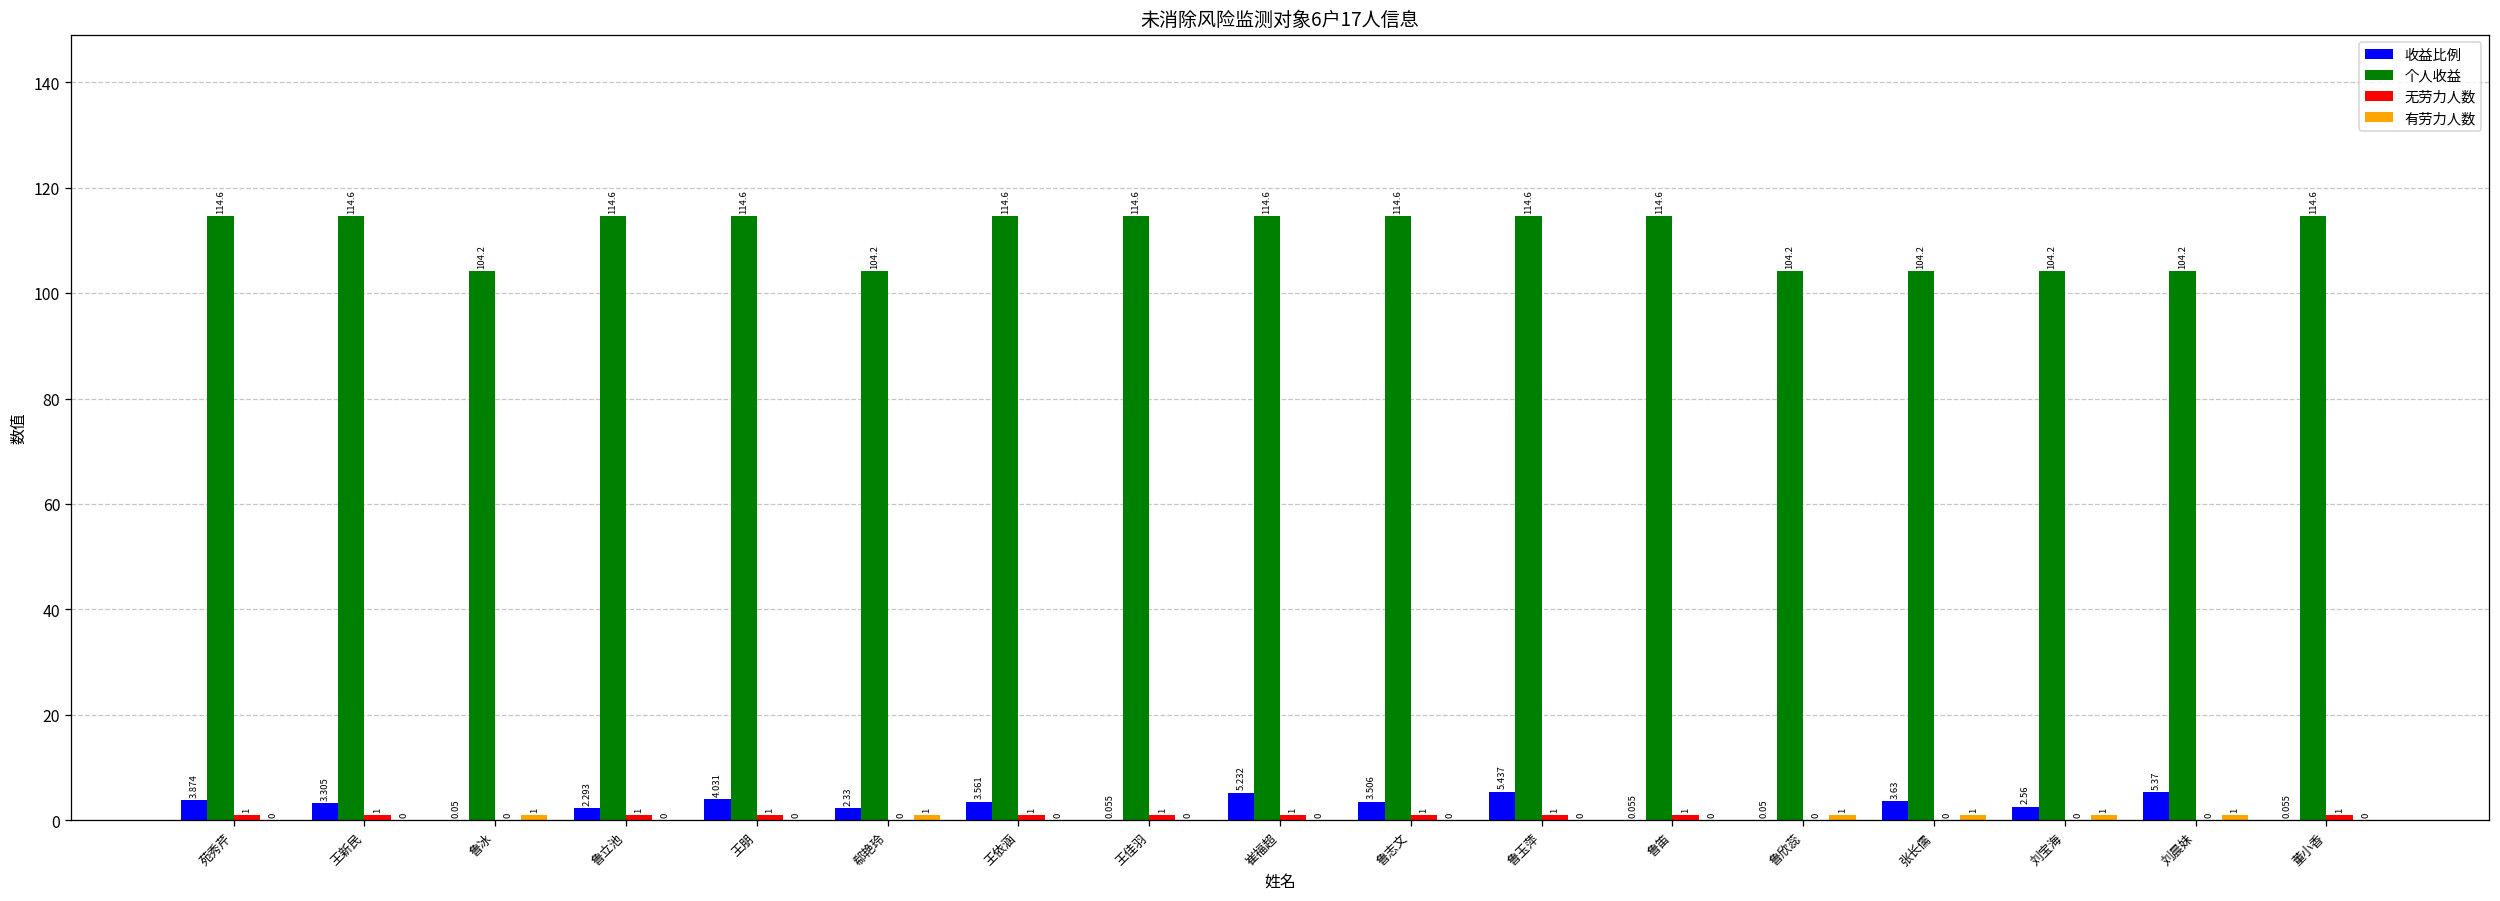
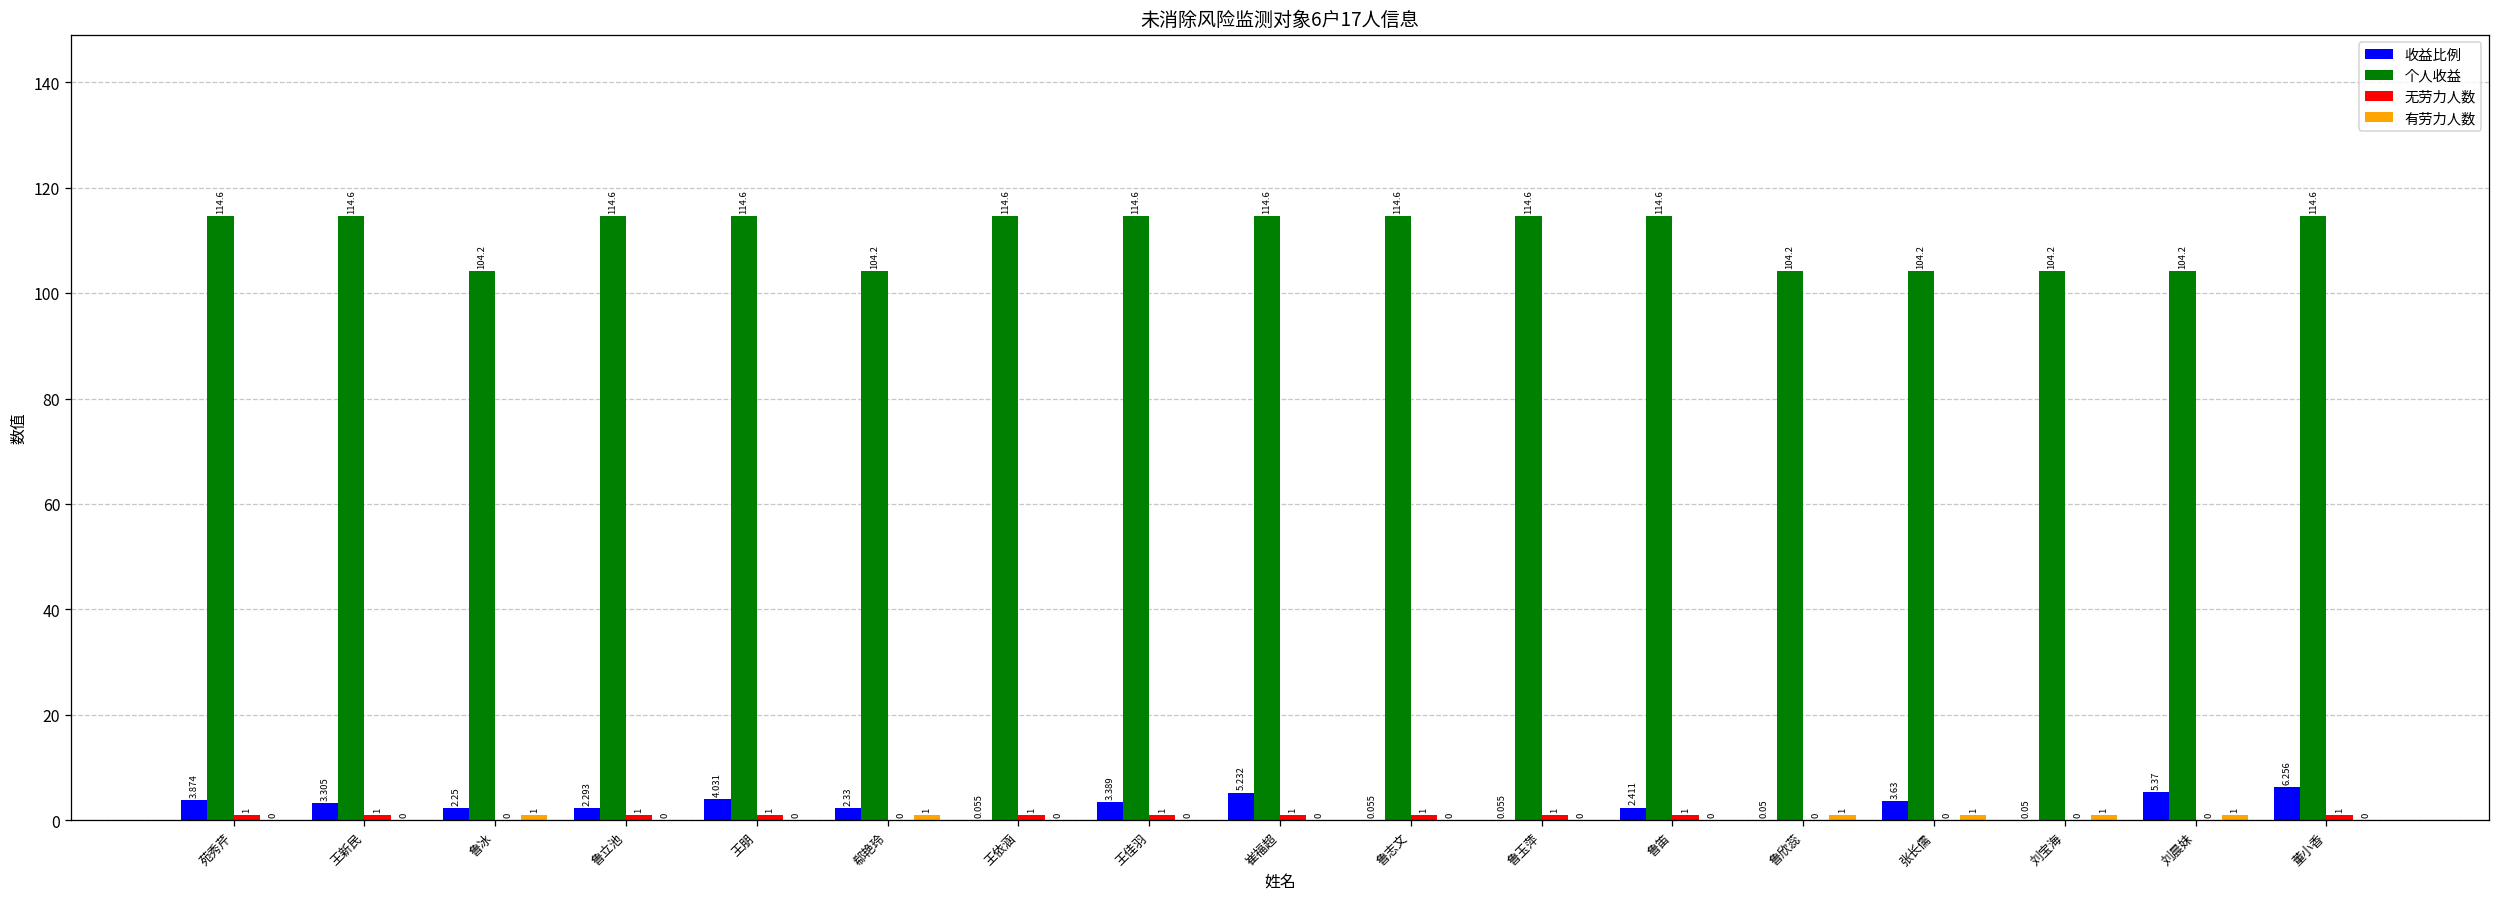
收益比例, 鲁冰: 0.05 -> 2.25
收益比例, 王依涵: 3.561 -> 0.055
收益比例, 王佳羽: 0.055 -> 3.389
收益比例, 鲁志文: 3.506 -> 0.055
收益比例, 鲁玉萍: 5.437 -> 0.055
收益比例, 鲁笛: 0.055 -> 2.411
收益比例, 刘宝海: 2.56 -> 0.05
收益比例, 董小香: 0.055 -> 6.256
